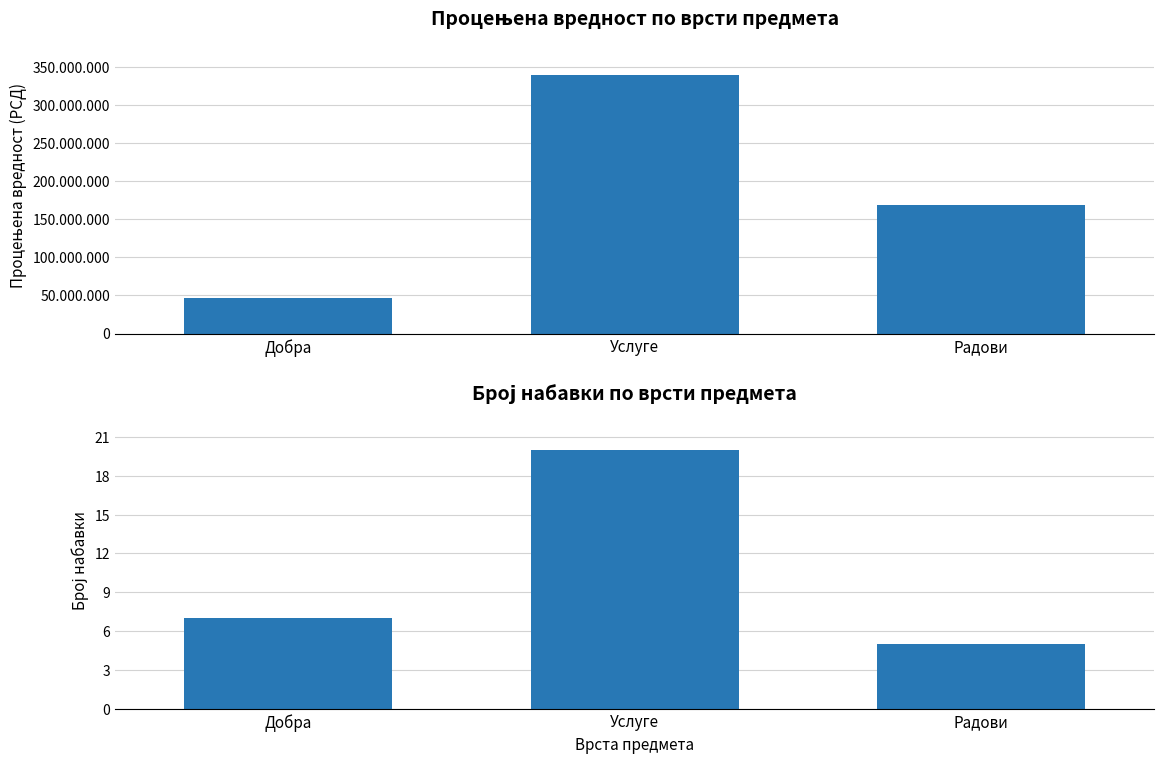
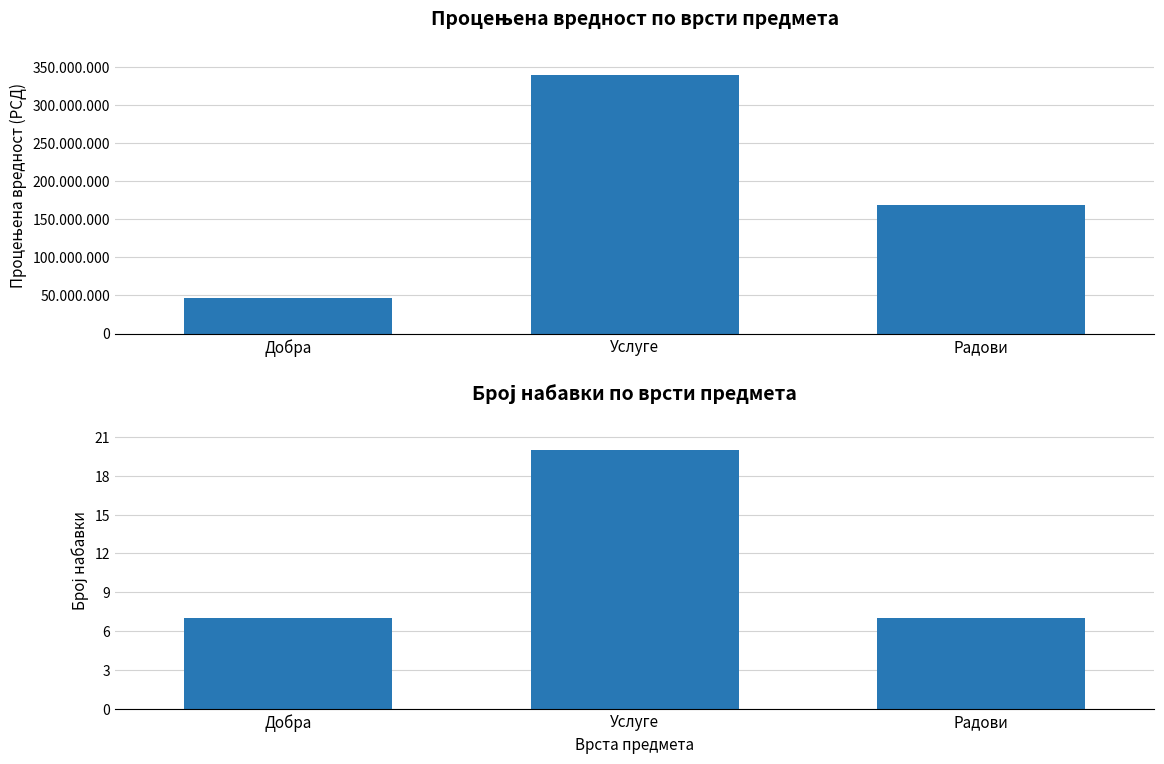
Број набавки по врсти предмета, Радови: 5 -> 7
